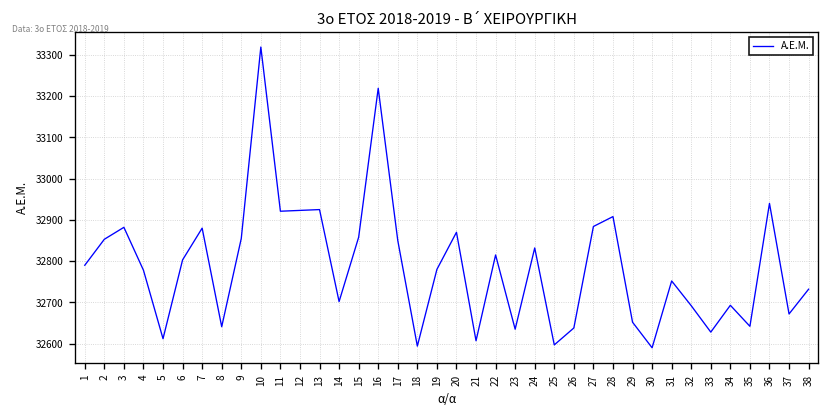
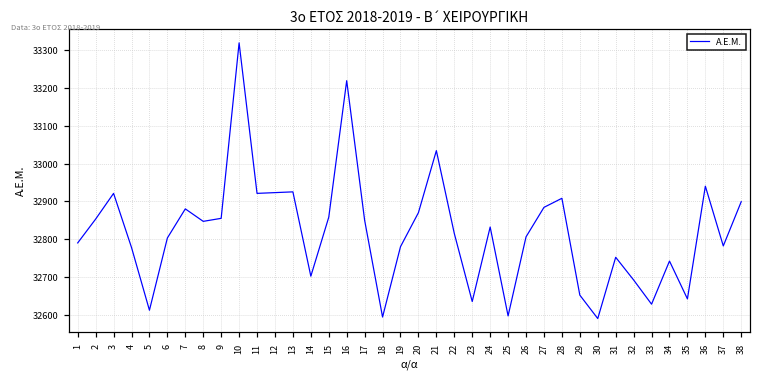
3: 32880 -> 32920
8: 32640 -> 32850
21: 32610 -> 33030
26: 32640 -> 32810
34: 32690 -> 32740
37: 32670 -> 32780
38: 32730 -> 32900
